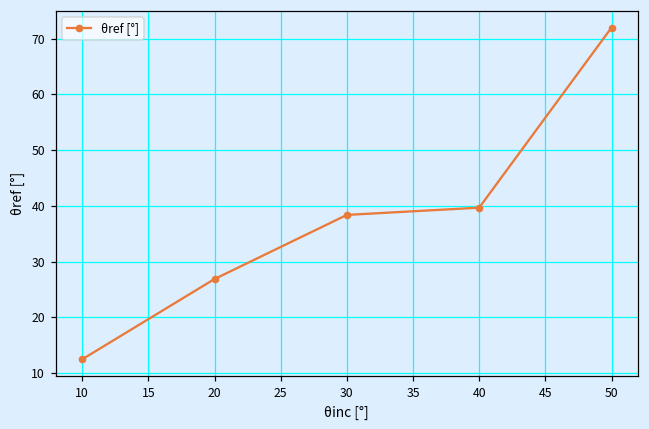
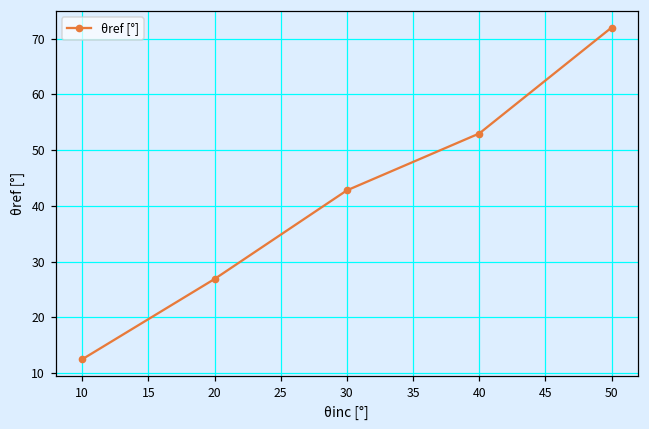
30: 38 -> 43
40: 40 -> 53
